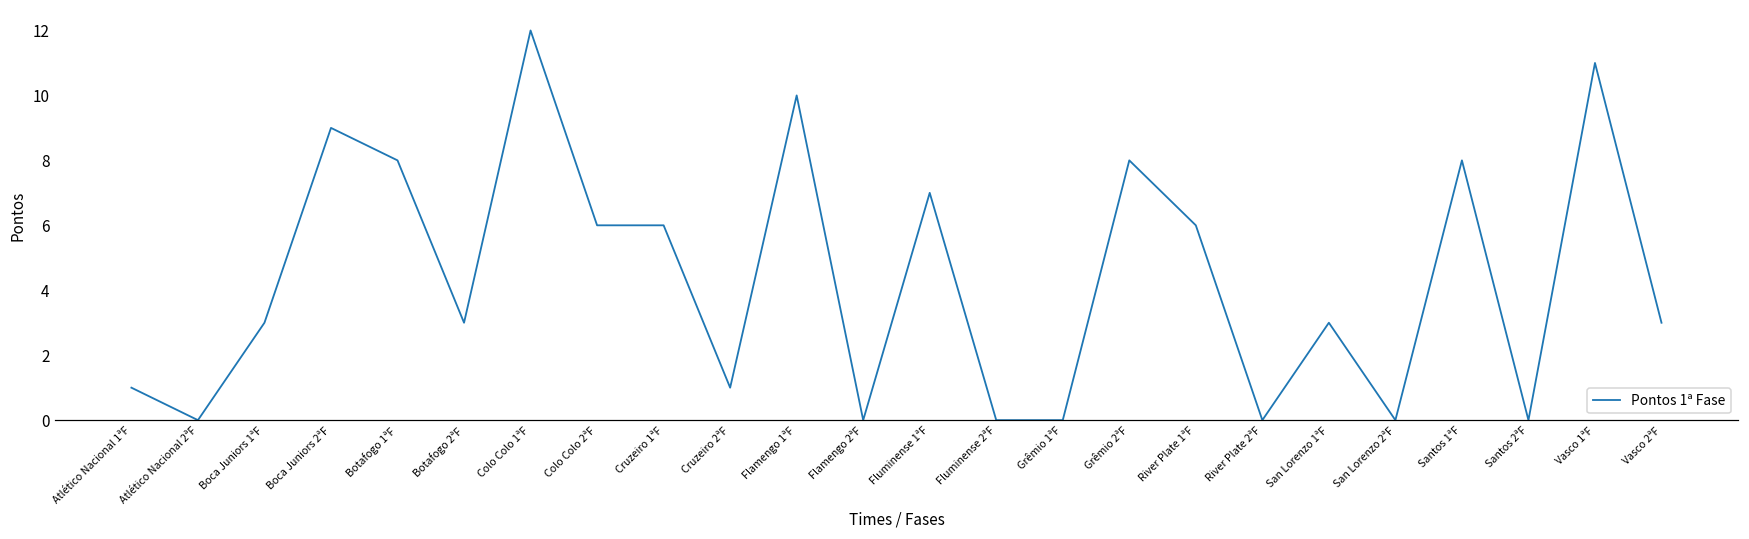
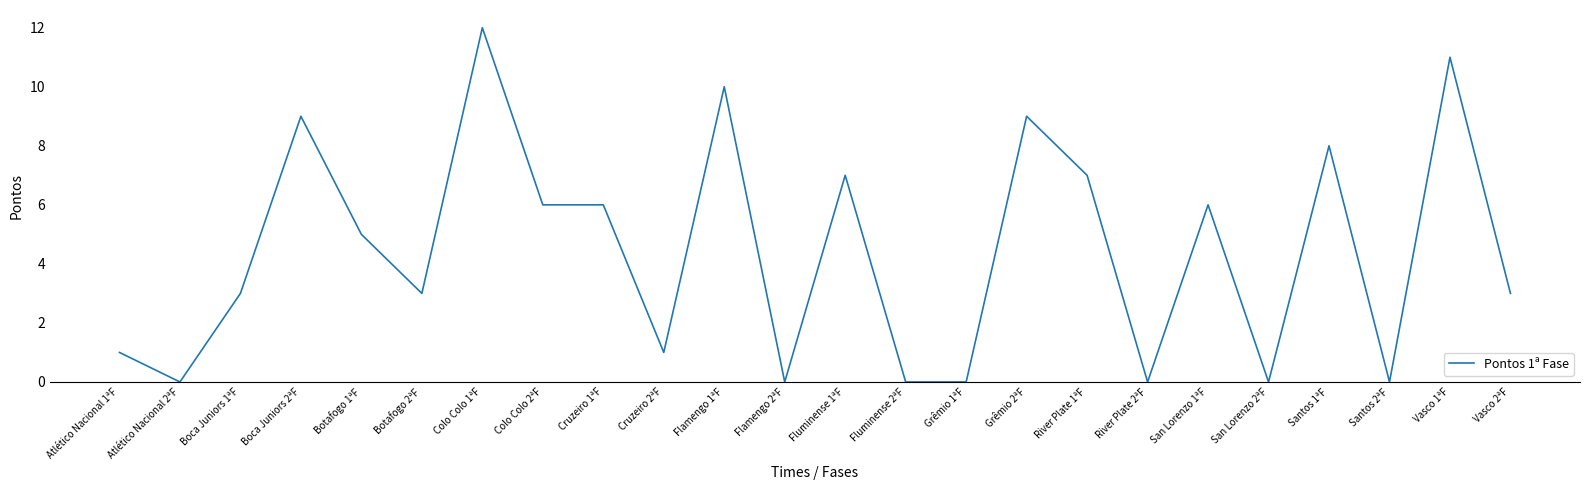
Botafogo 1ªF: 8 -> 5
Grêmio 2ªF: 8 -> 9
River Plate 1ªF: 6 -> 7
San Lorenzo 1ªF: 3 -> 6
